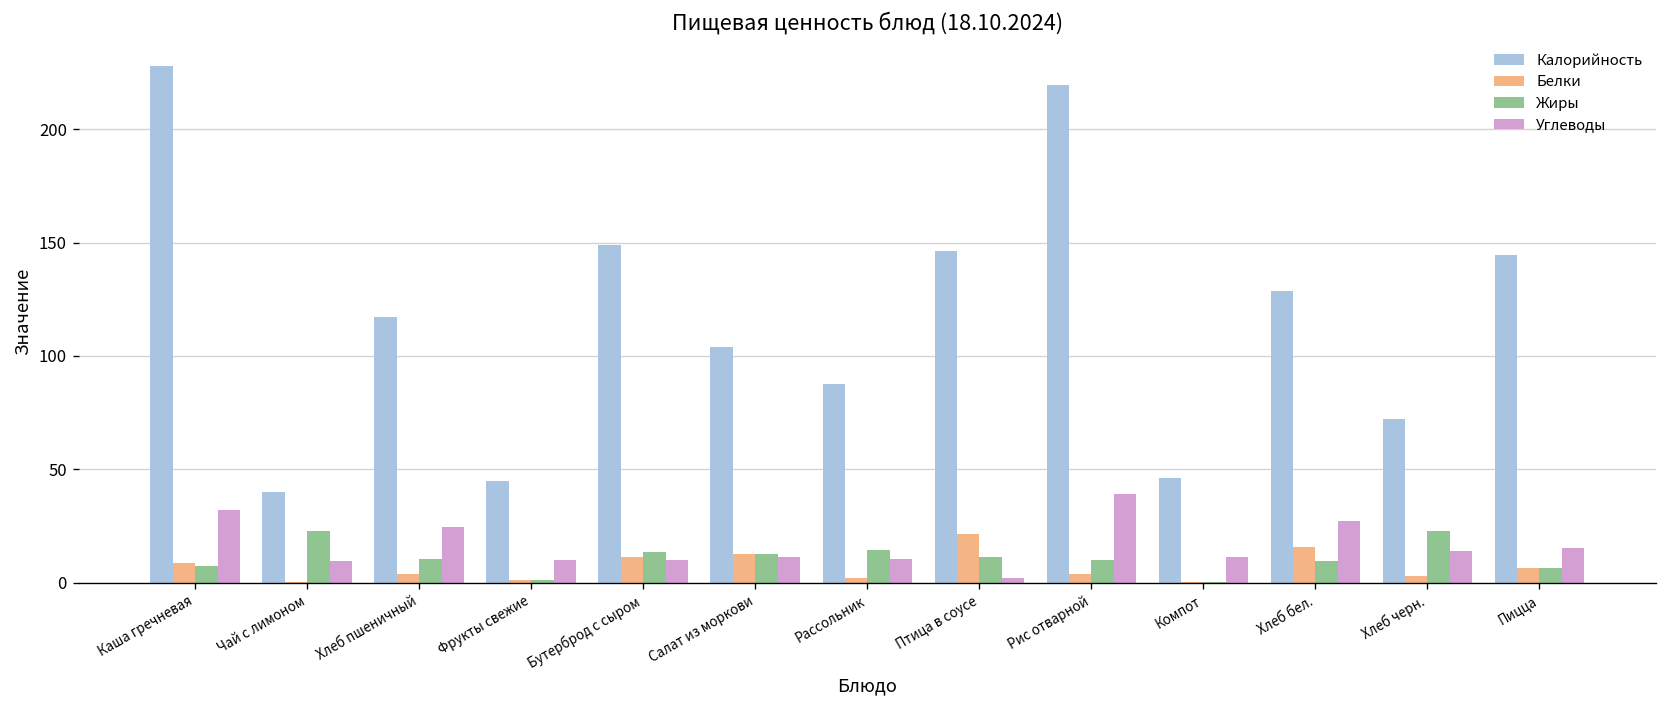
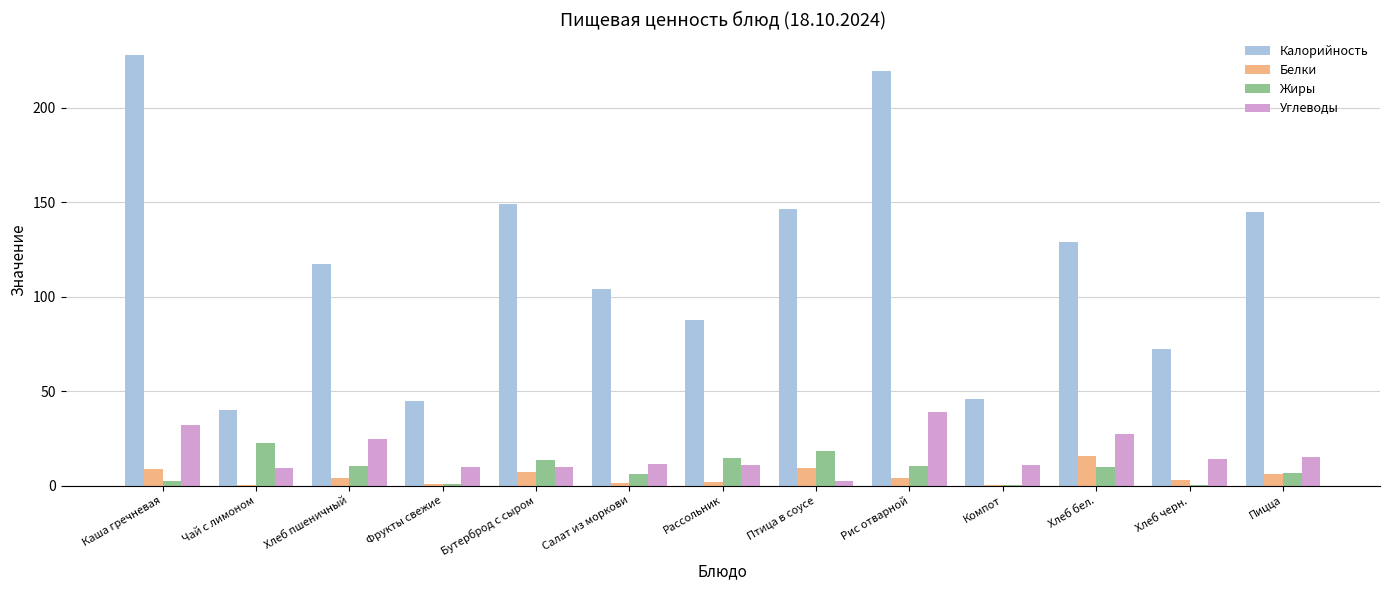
Жиры, Каша гречневая: 7 -> 2
Белки, Бутерброд с сыром: 12 -> 7
Белки, Салат из моркови: 13 -> 1
Жиры, Салат из моркови: 13 -> 6
Белки, Птица в соусе: 21 -> 10
Жиры, Птица в соусе: 11 -> 19
Жиры, Хлеб черн.: 23 -> 1
